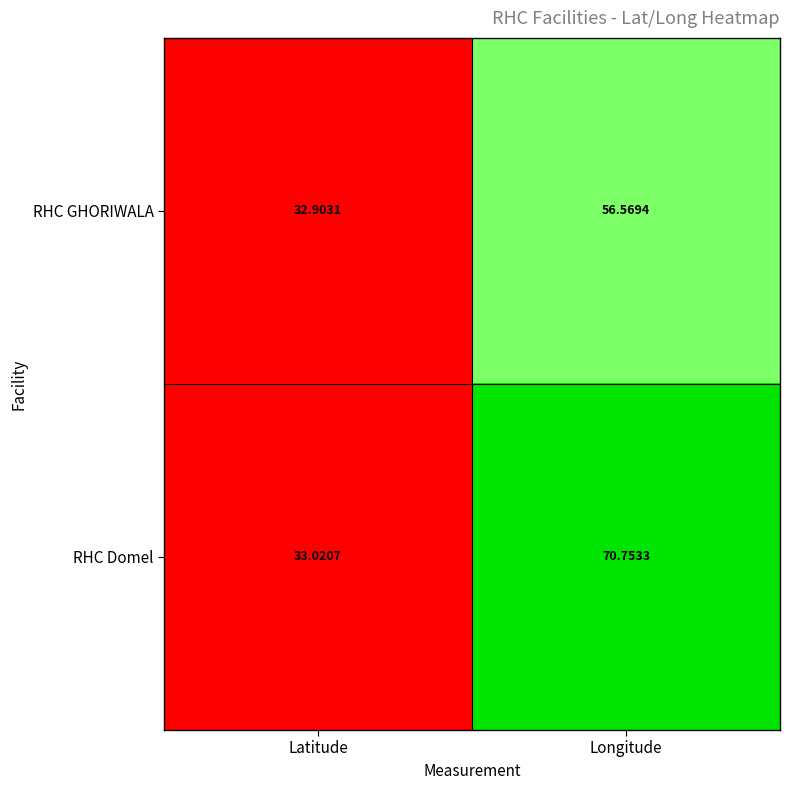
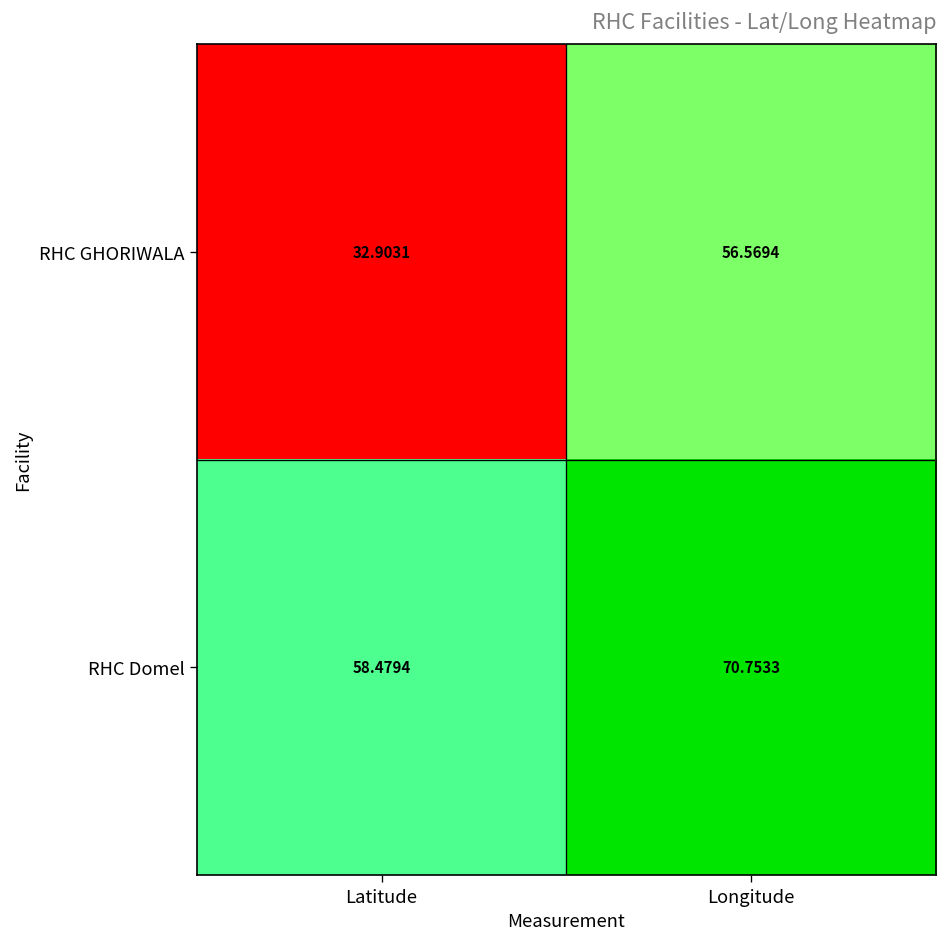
RHC Domel, Latitude: 33.0207 -> 58.4794
